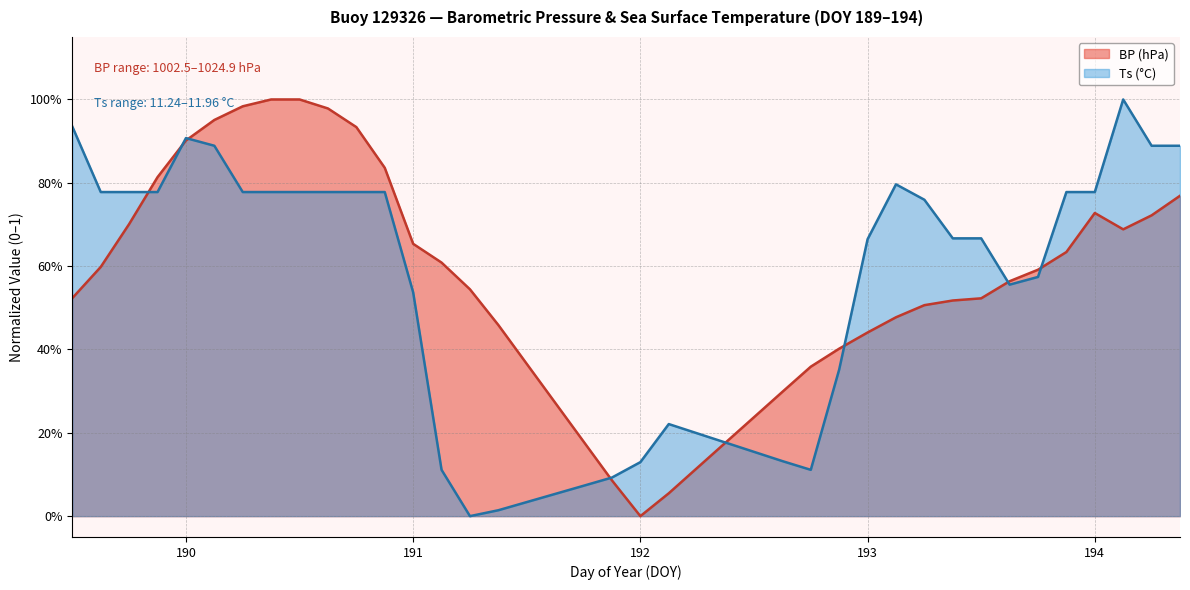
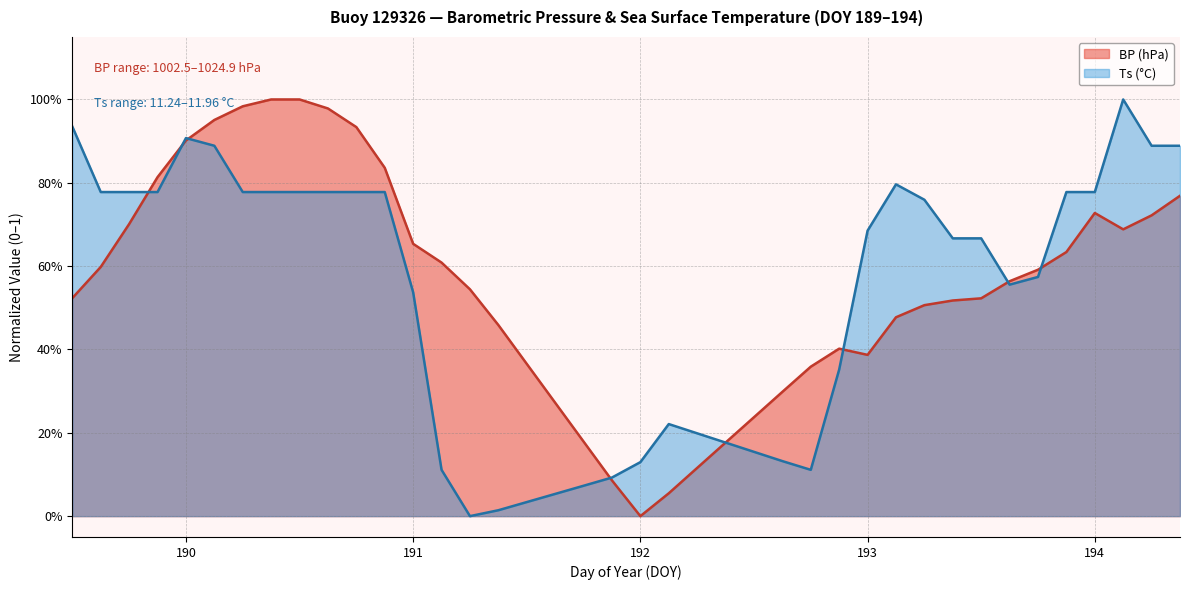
BP (hPa), 193: 44% -> 39%
Ts (°C), 193: 66% -> 69%
